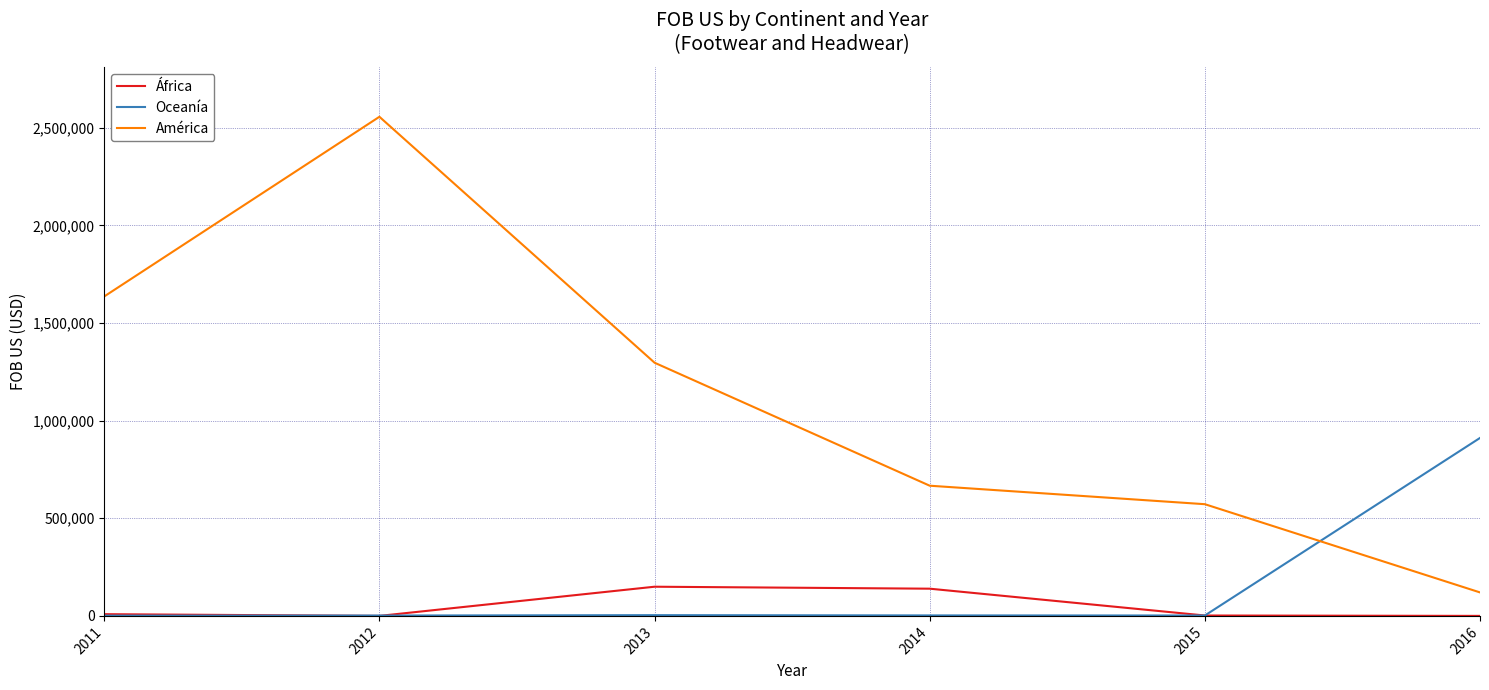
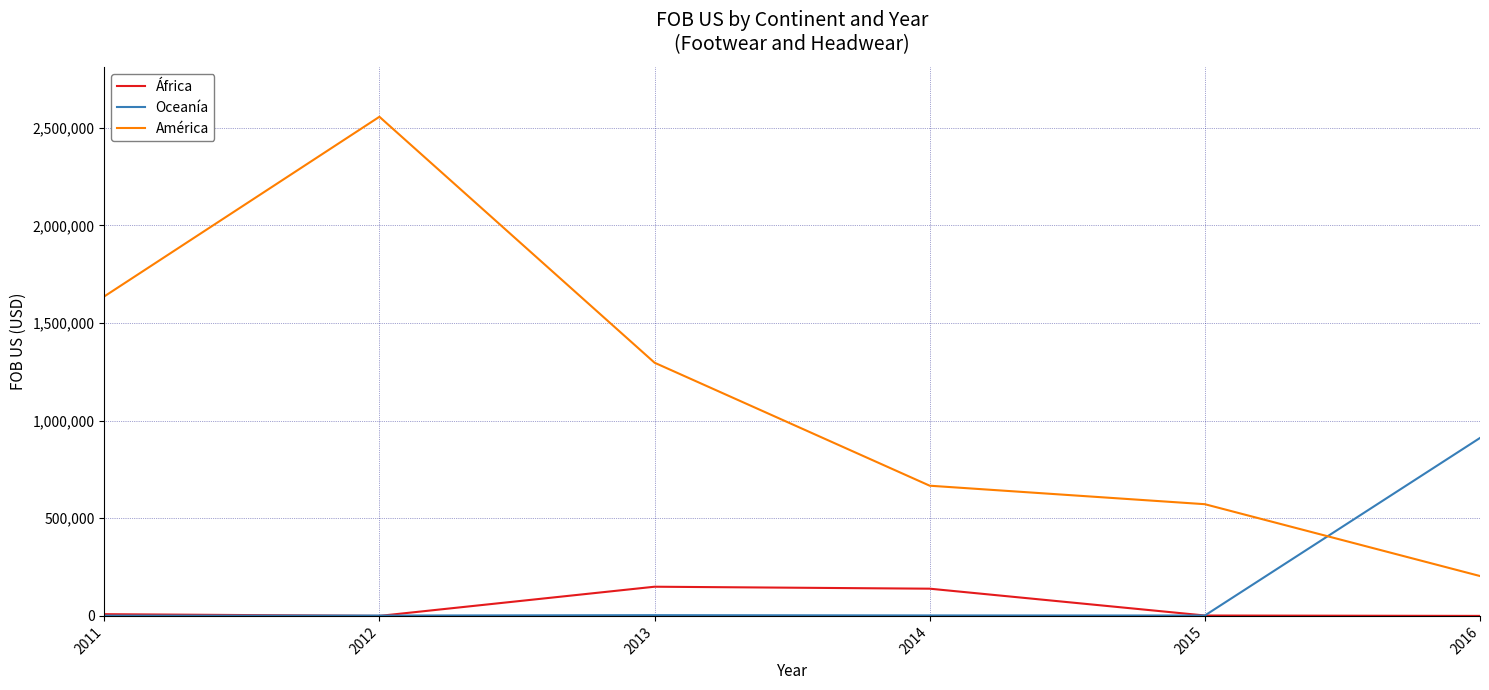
América, 2016: 120,000 -> 200,000
